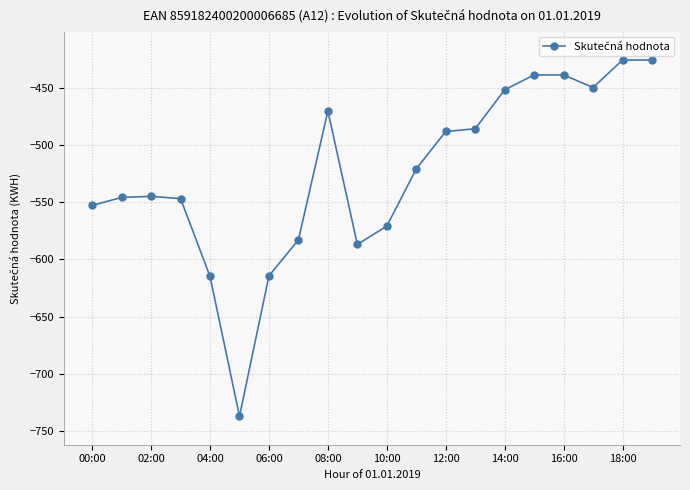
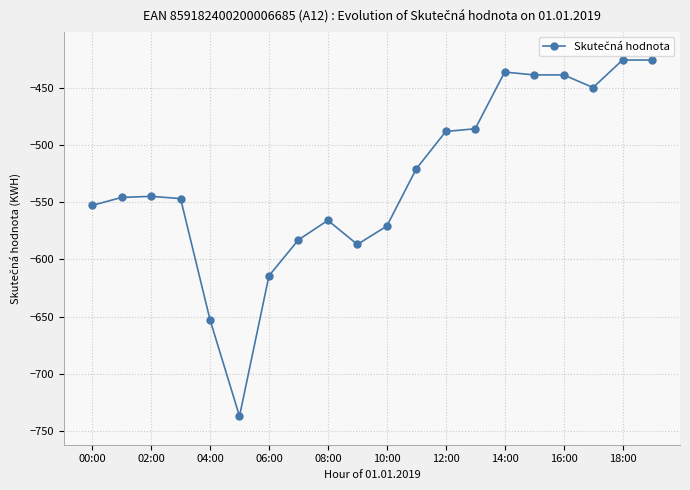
04:00: -615 -> -653
08:00: -471 -> -566
14:00: -452 -> -437
